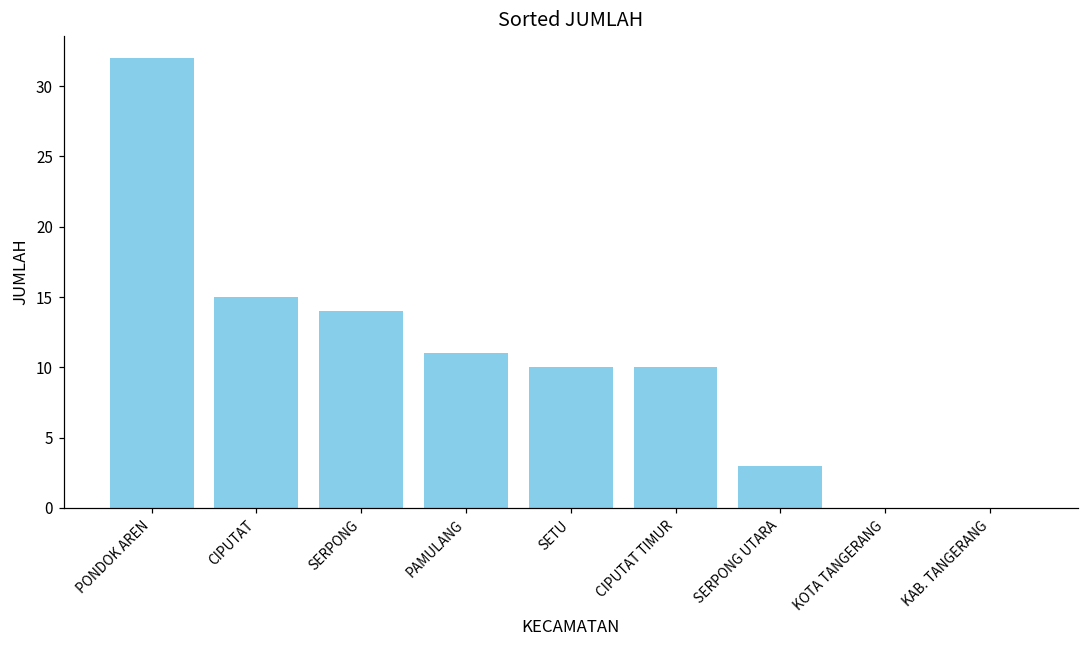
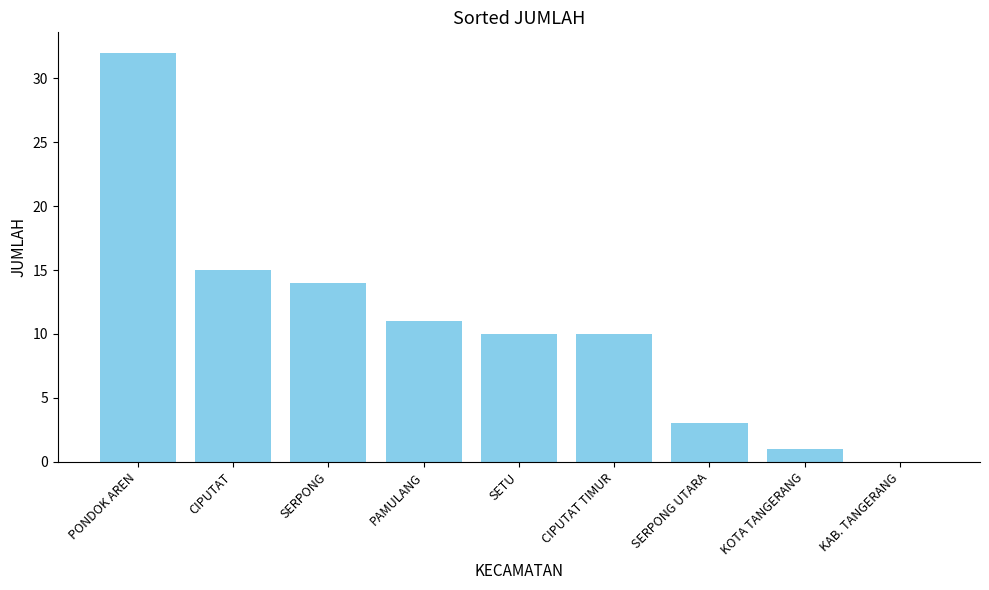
KOTA TANGERANG: 0 -> 1
